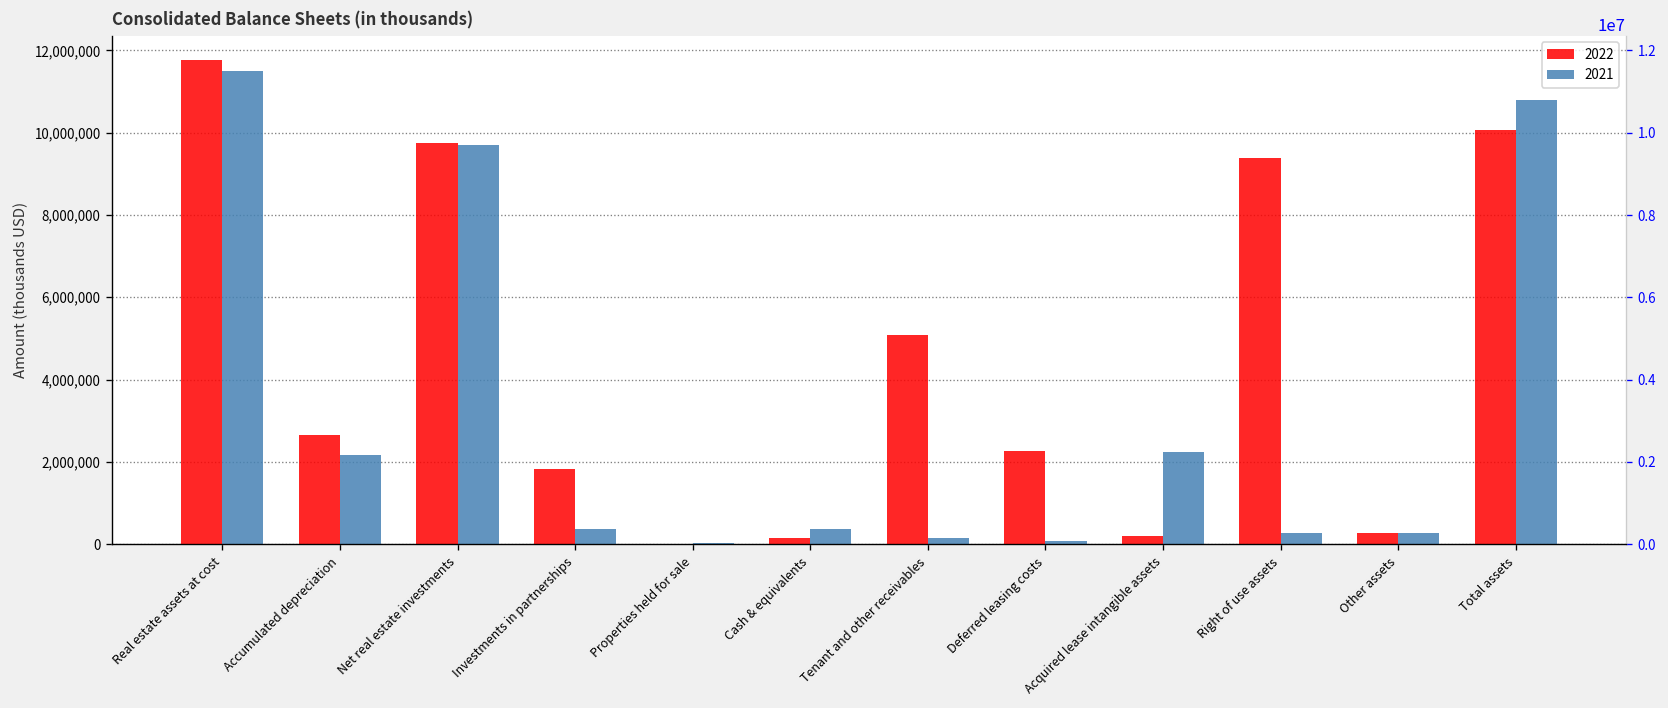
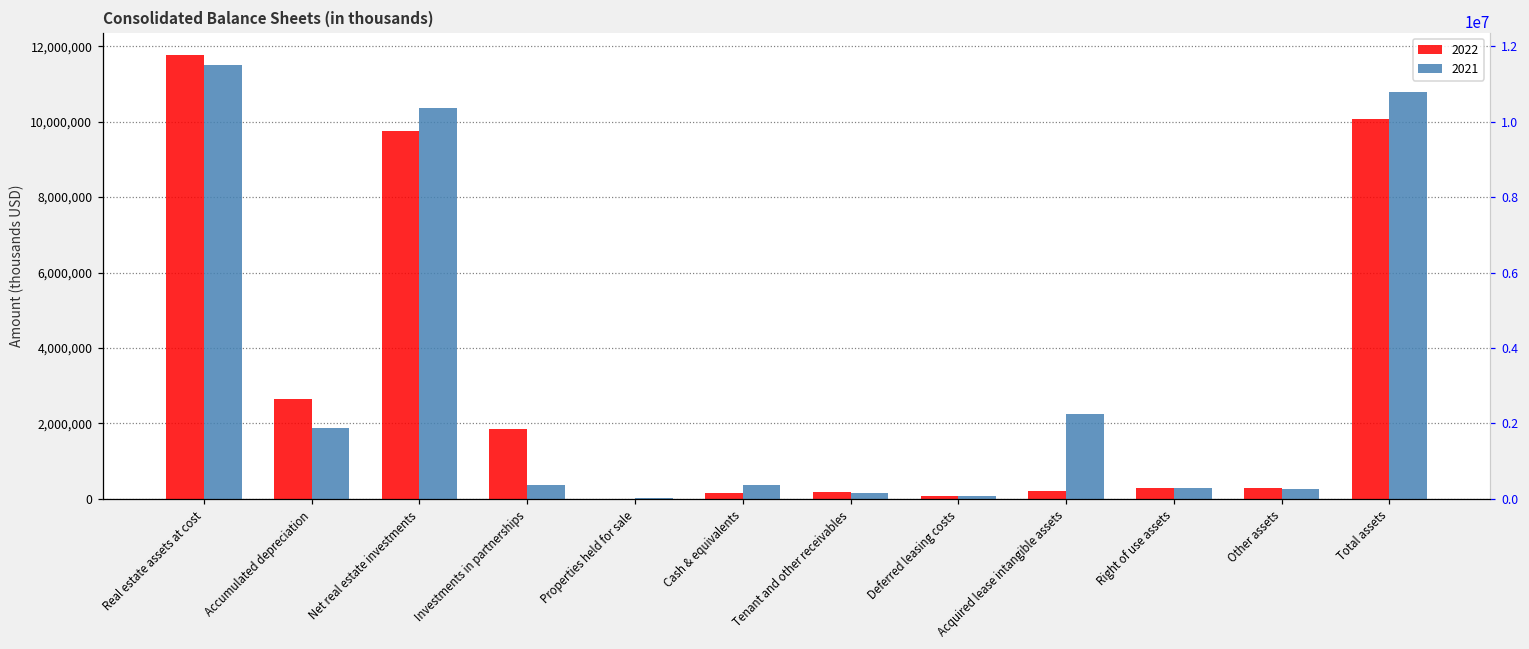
2021, Accumulated depreciation: 2,200,000 -> 1,900,000
2021, Net real estate investments: 9,700,000 -> 10,400,000
2022, Tenant and other receivables: 5,100,000 -> 200,000
2022, Deferred leasing costs: 2,300,000 -> 100,000
2022, Right of use assets: 9,400,000 -> 300,000
